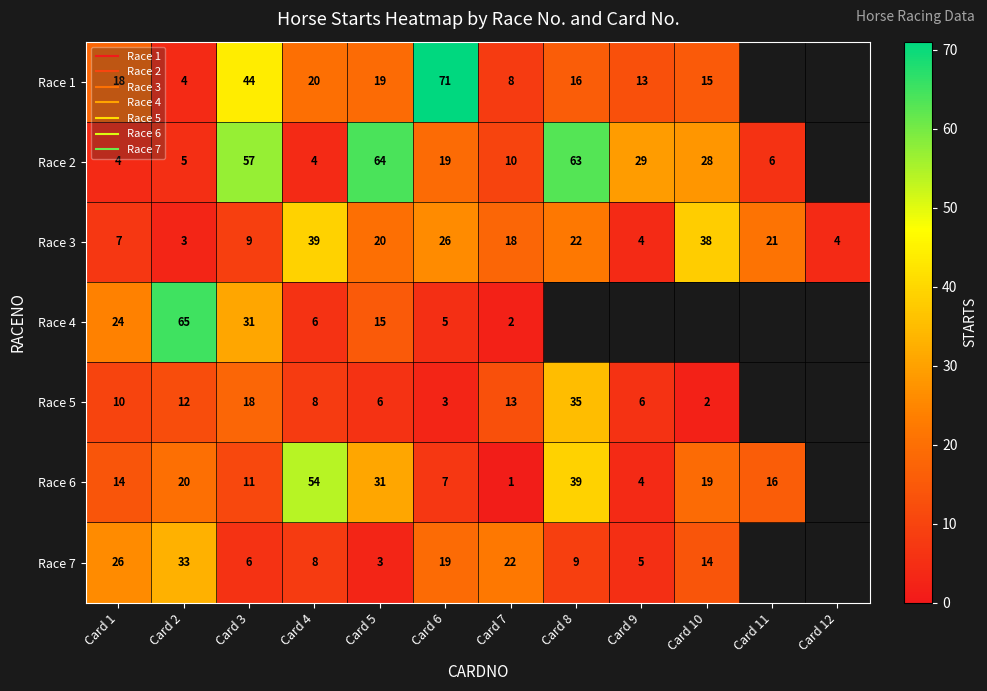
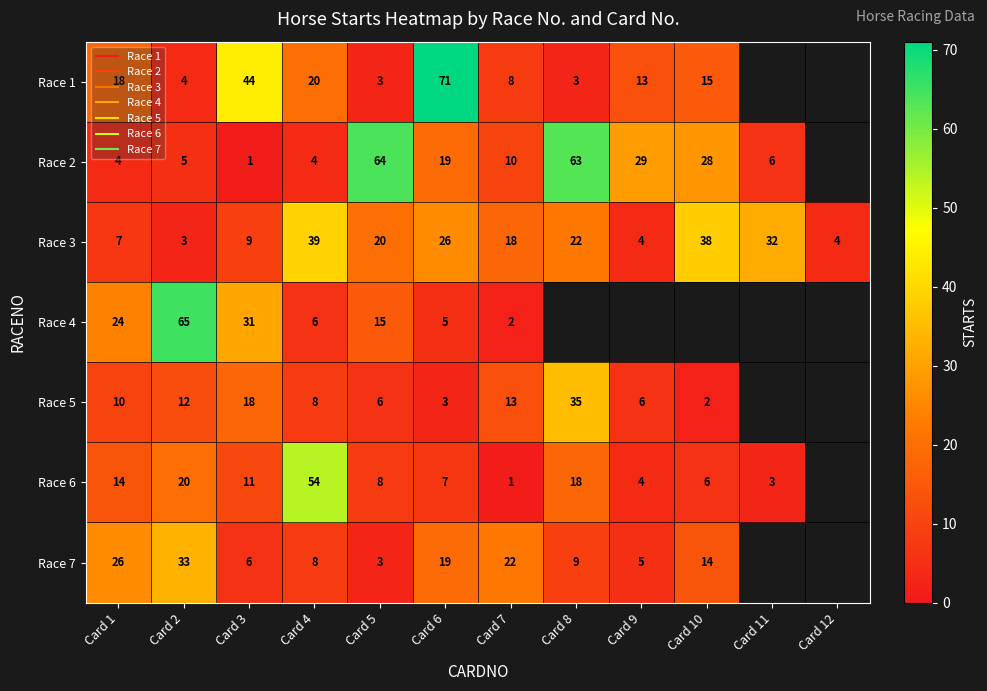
Race 1, Card 5: 19 -> 3
Race 1, Card 8: 16 -> 3
Race 2, Card 3: 57 -> 1
Race 3, Card 11: 21 -> 32
Race 6, Card 5: 31 -> 8
Race 6, Card 8: 39 -> 18
Race 6, Card 10: 19 -> 6
Race 6, Card 11: 16 -> 3
